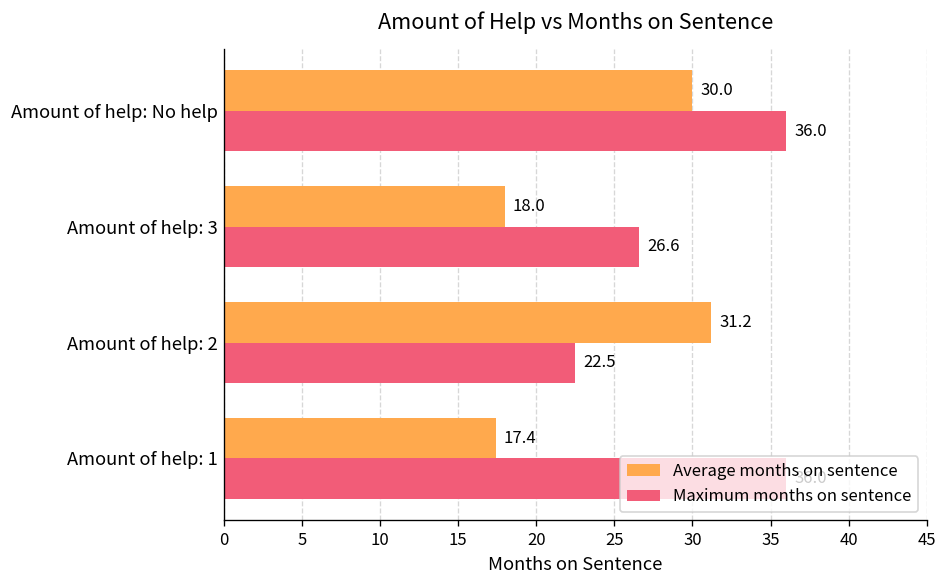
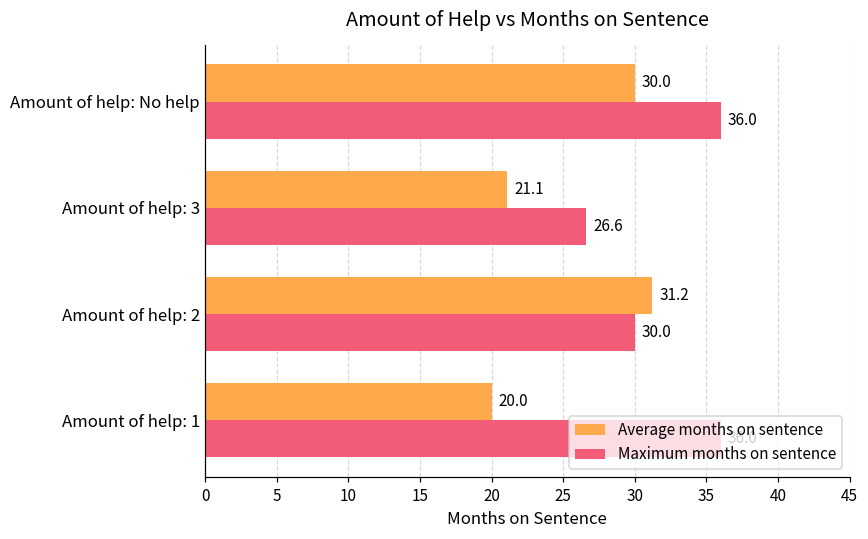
Average months on sentence, Amount of help: 3: 18.0 -> 21.1
Maximum months on sentence, Amount of help: 2: 22.5 -> 30.0
Average months on sentence, Amount of help: 1: 17.4 -> 20.0
